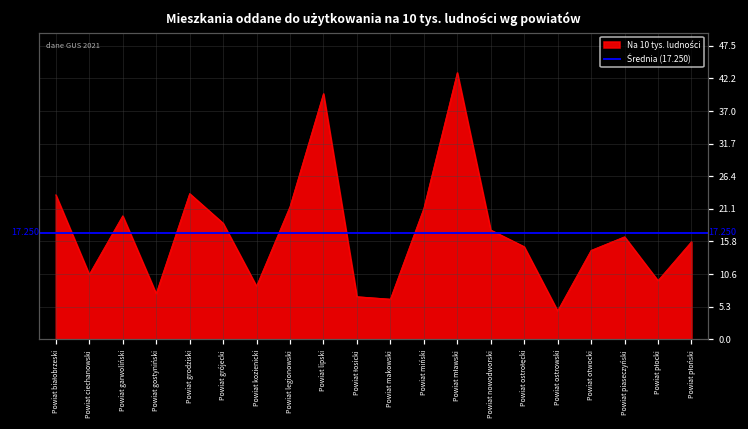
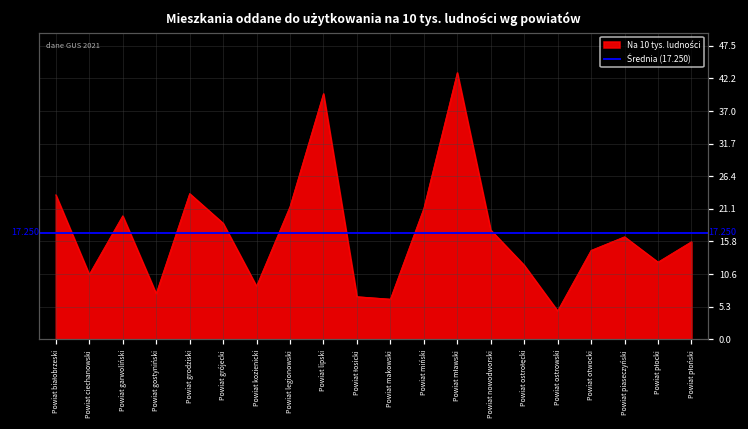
Powiat ostrołęcki: 15 -> 12
Powiat płocki: 10 -> 13
